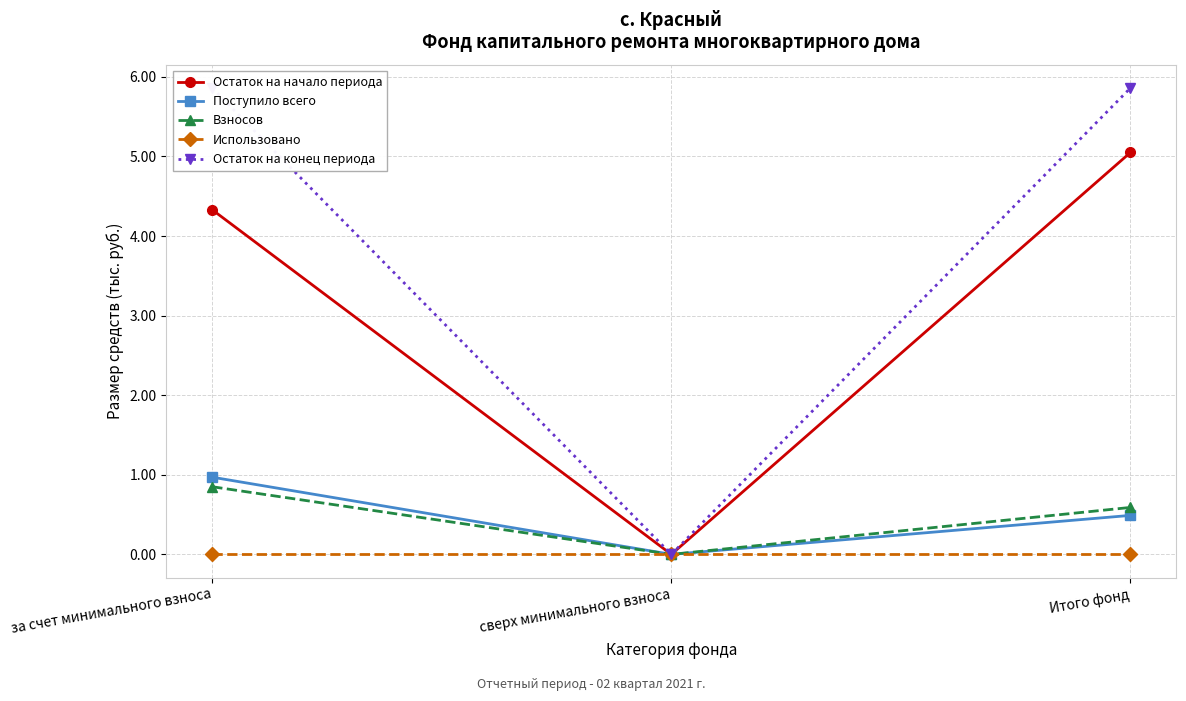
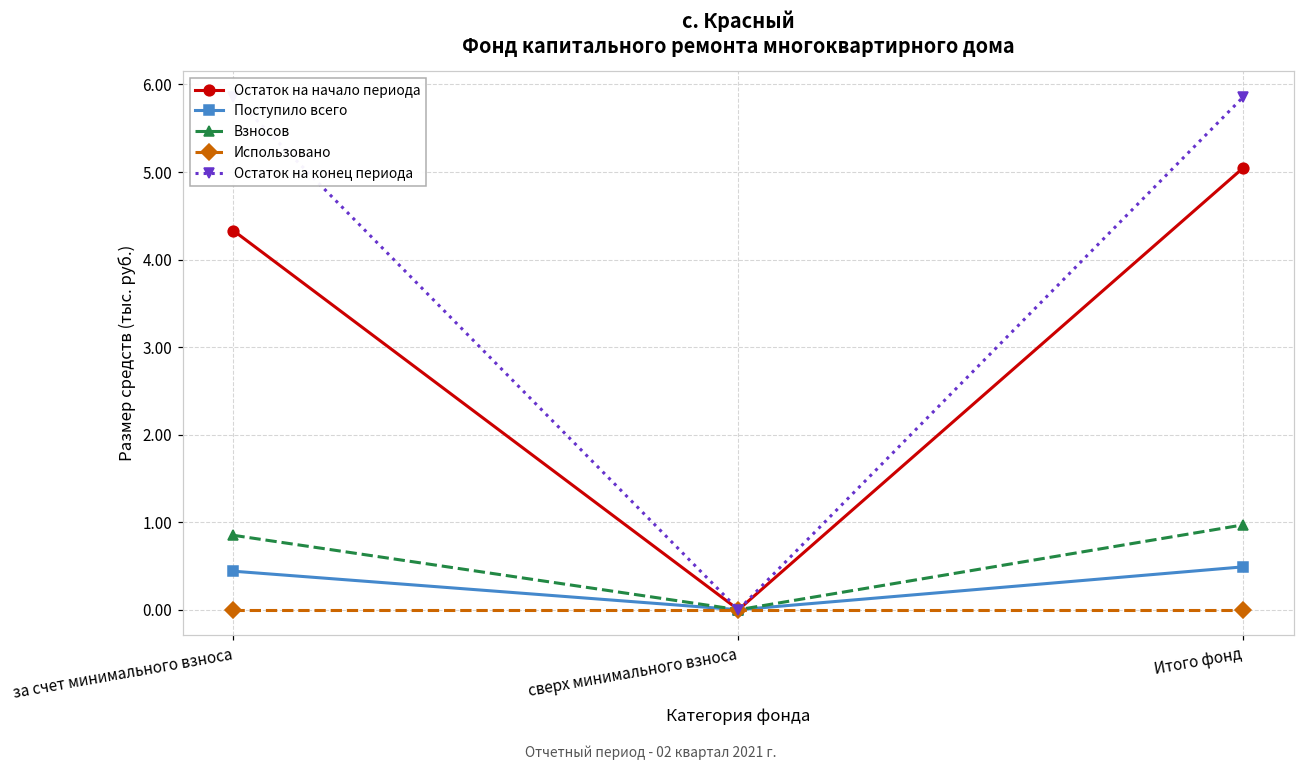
Поступило всего, за счет минимального взноса: 1.0 -> 0.4
Взносов, Итого фонд: 0.6 -> 1.0
